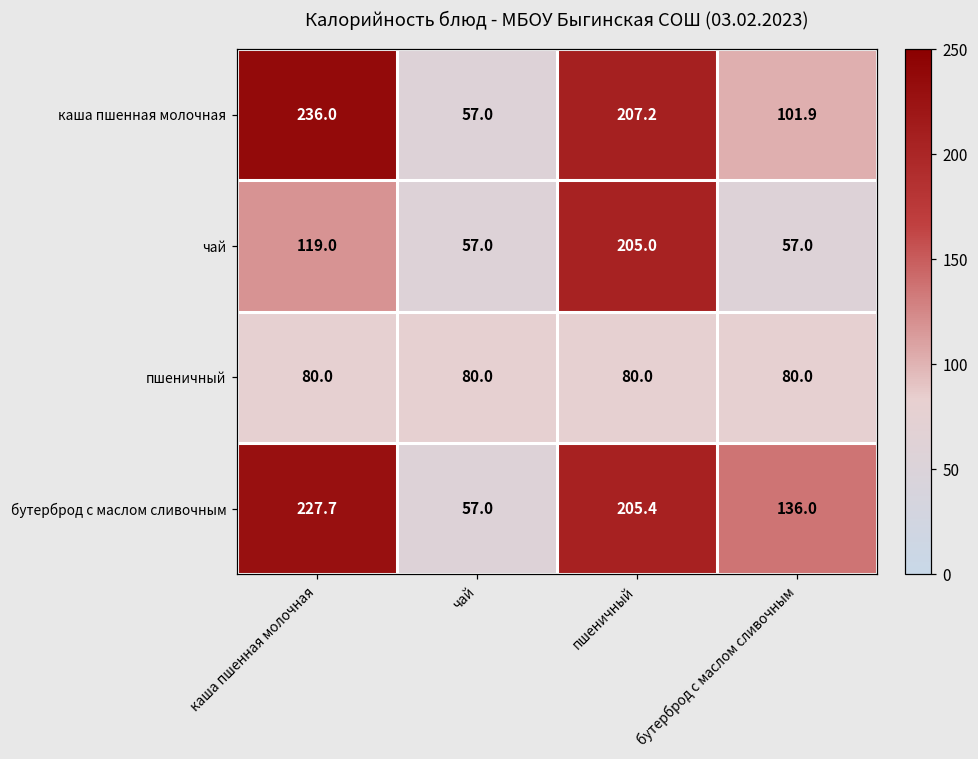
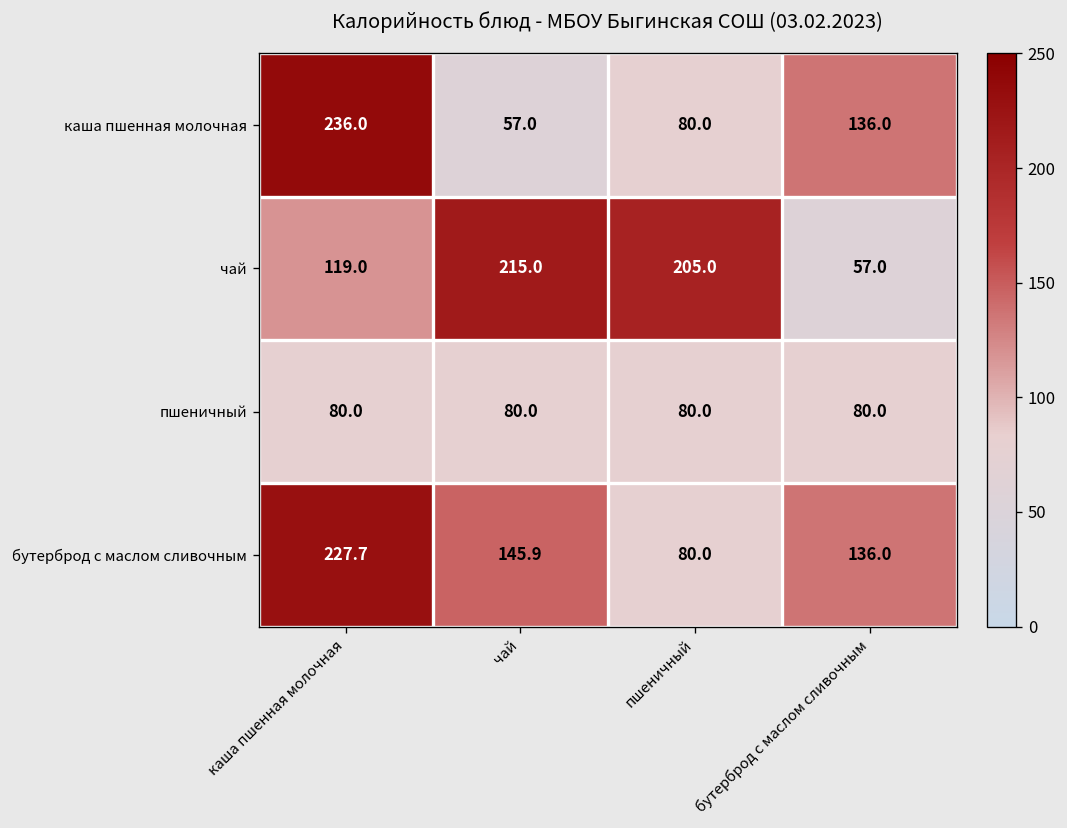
каша пшенная молочная, пшеничный: 207.2 -> 80.0
каша пшенная молочная, бутерброд с маслом сливочным: 101.9 -> 136.0
чай, чай: 57.0 -> 215.0
бутерброд с маслом сливочным, чай: 57.0 -> 145.9
бутерброд с маслом сливочным, пшеничный: 205.4 -> 80.0
